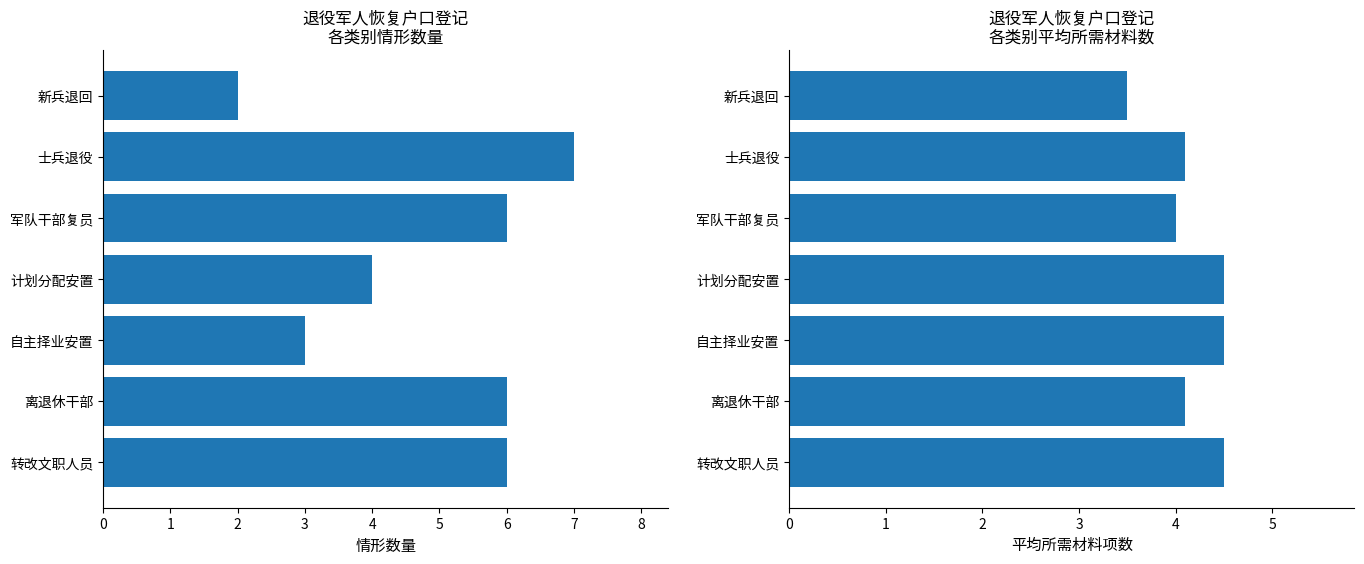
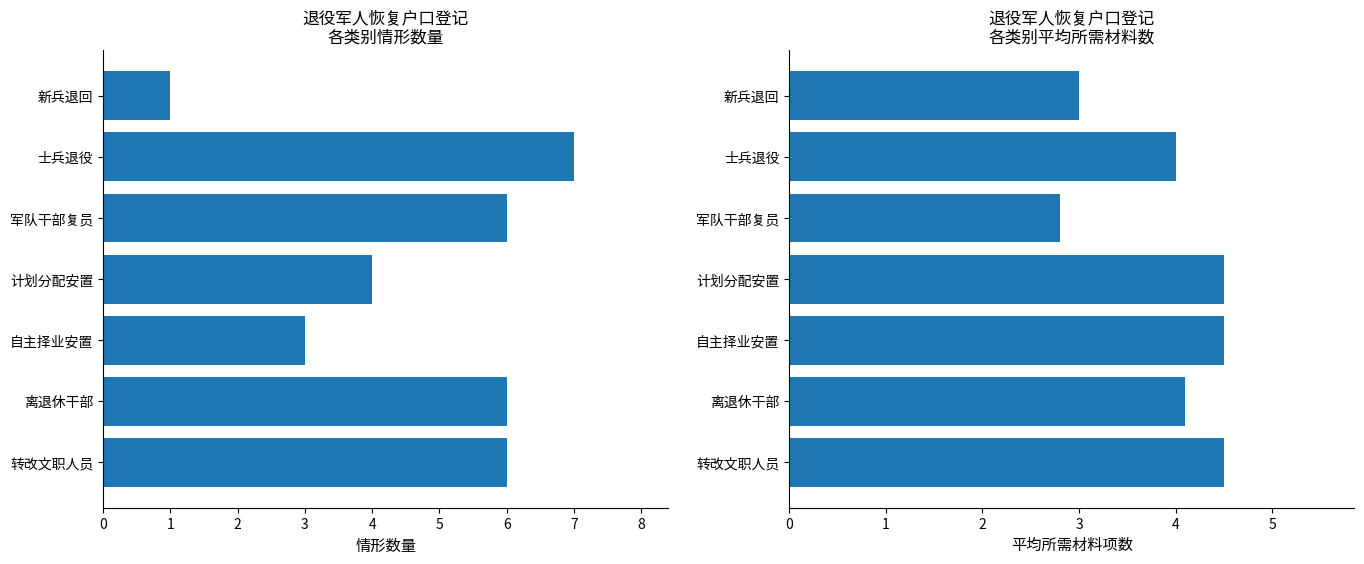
退役军人恢复户口登记 各类别情形数量, 新兵退回: 2 -> 1
退役军人恢复户口登记 各类别平均所需材料数, 新兵退回: 3.5 -> 3.0
退役军人恢复户口登记 各类别平均所需材料数, 士兵退役: 4.1 -> 4.0
退役军人恢复户口登记 各类别平均所需材料数, 军队干部复员: 4.0 -> 2.8
